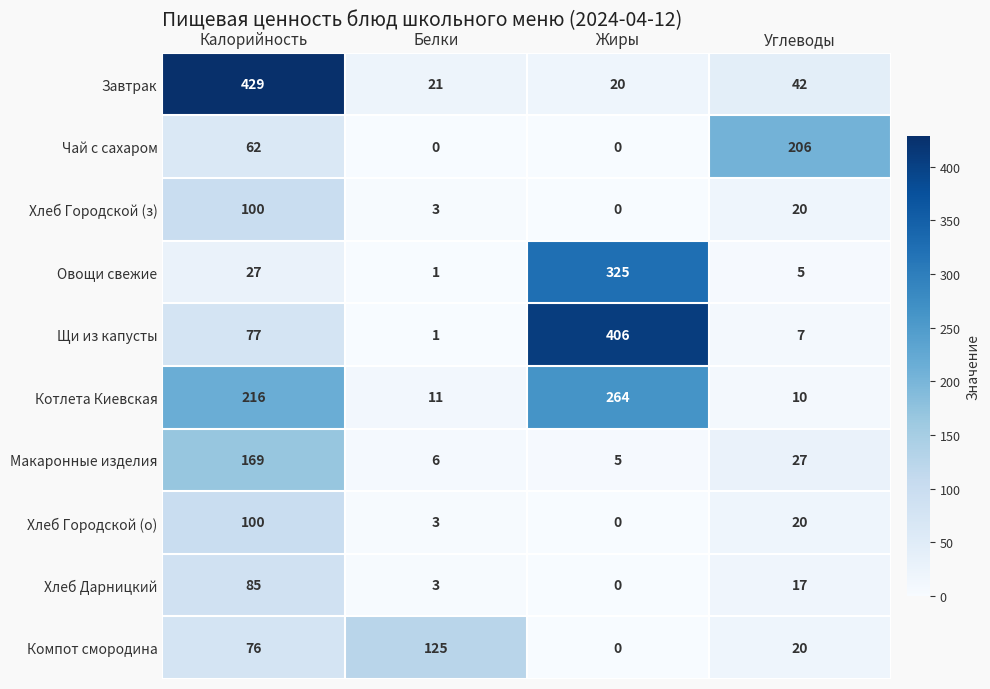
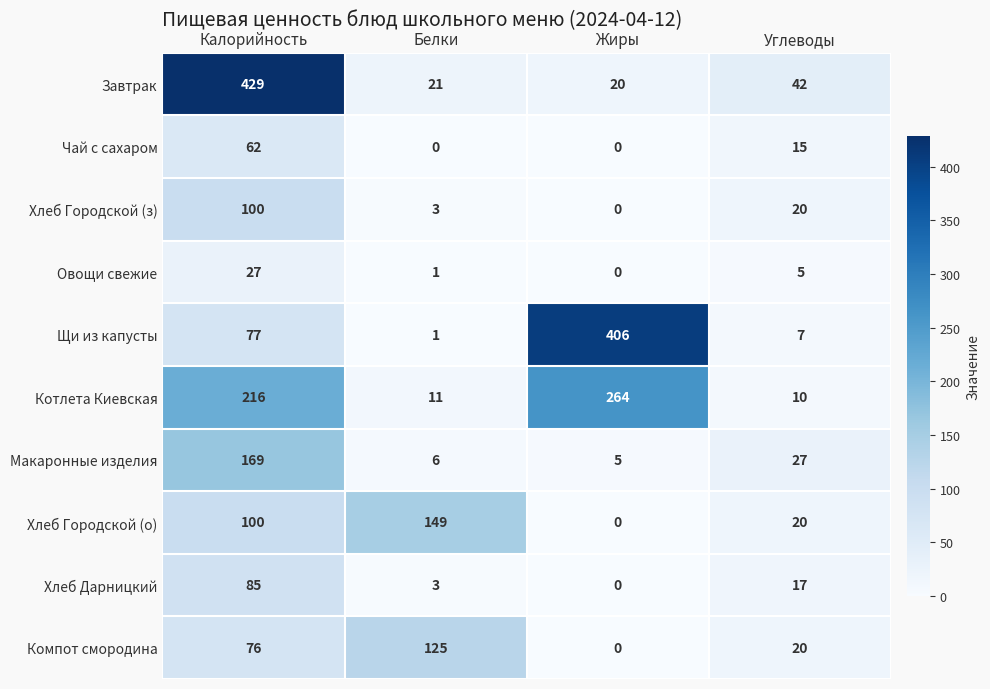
Чай с сахаром, Углеводы: 206 -> 15
Овощи свежие, Жиры: 325 -> 0
Хлеб Городской (о), Белки: 3 -> 149
